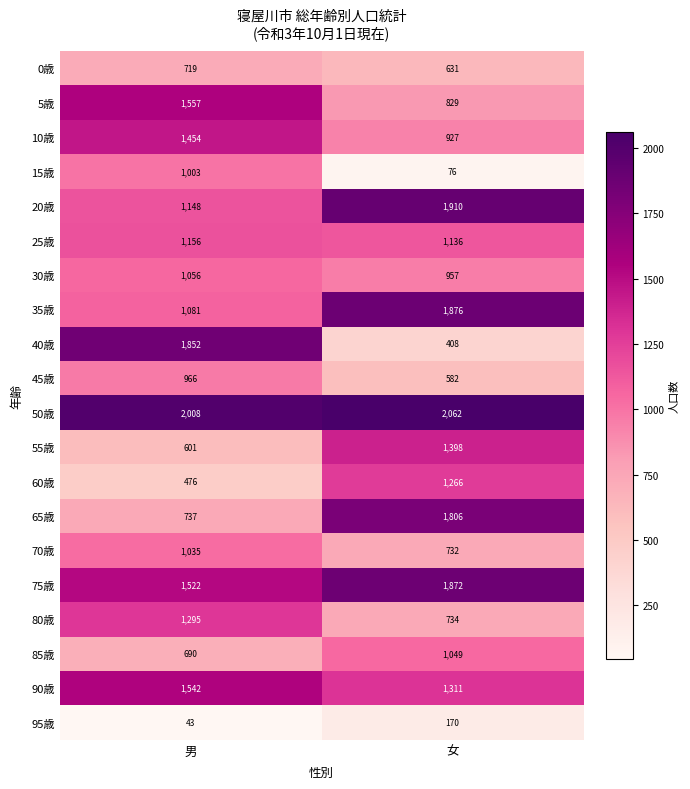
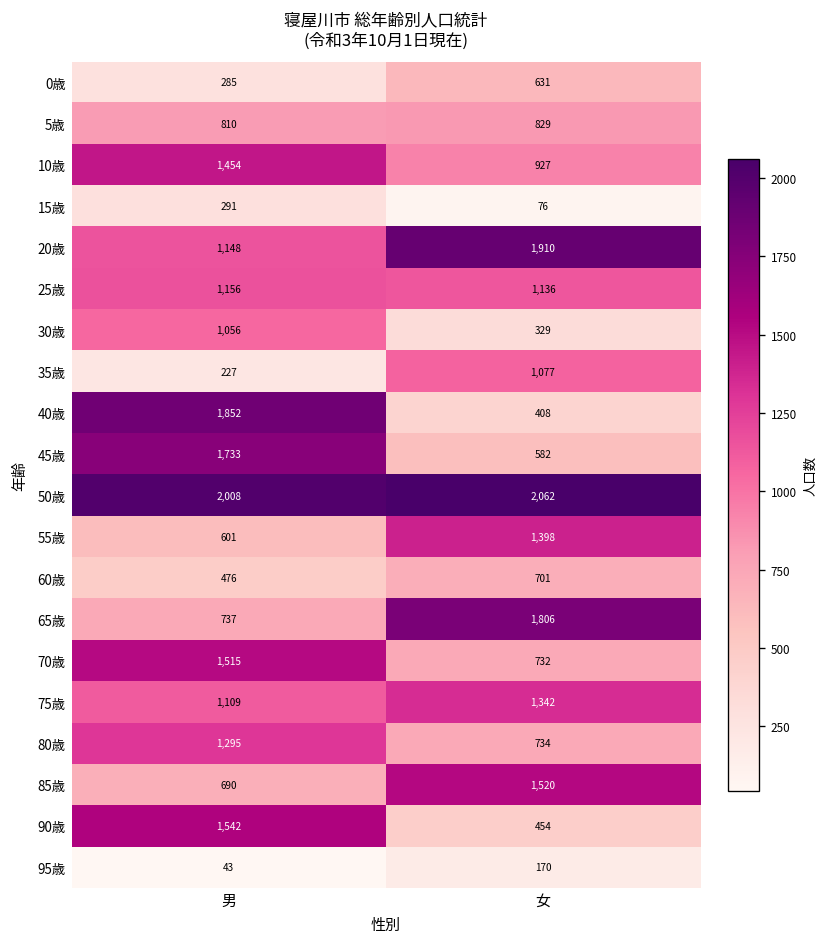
0歳, 男: 719 -> 285
5歳, 男: 1,557 -> 810
15歳, 男: 1,003 -> 291
30歳, 女: 957 -> 329
35歳, 男: 1,081 -> 227
35歳, 女: 1,876 -> 1,077
45歳, 男: 966 -> 1,733
60歳, 女: 1,266 -> 701
70歳, 男: 1,035 -> 1,515
75歳, 男: 1,522 -> 1,109
75歳, 女: 1,872 -> 1,342
85歳, 女: 1,049 -> 1,520
90歳, 女: 1,311 -> 454
